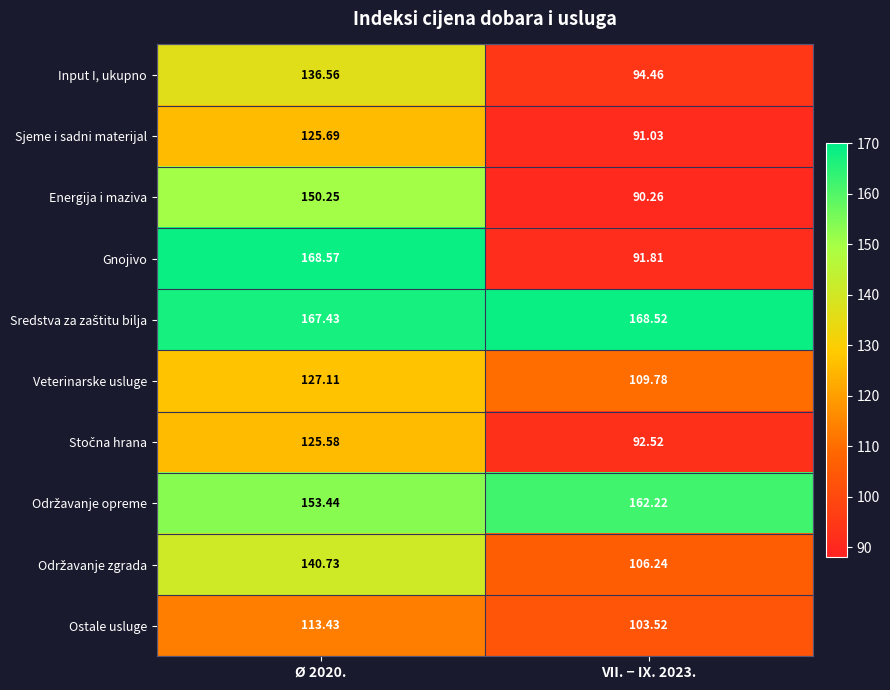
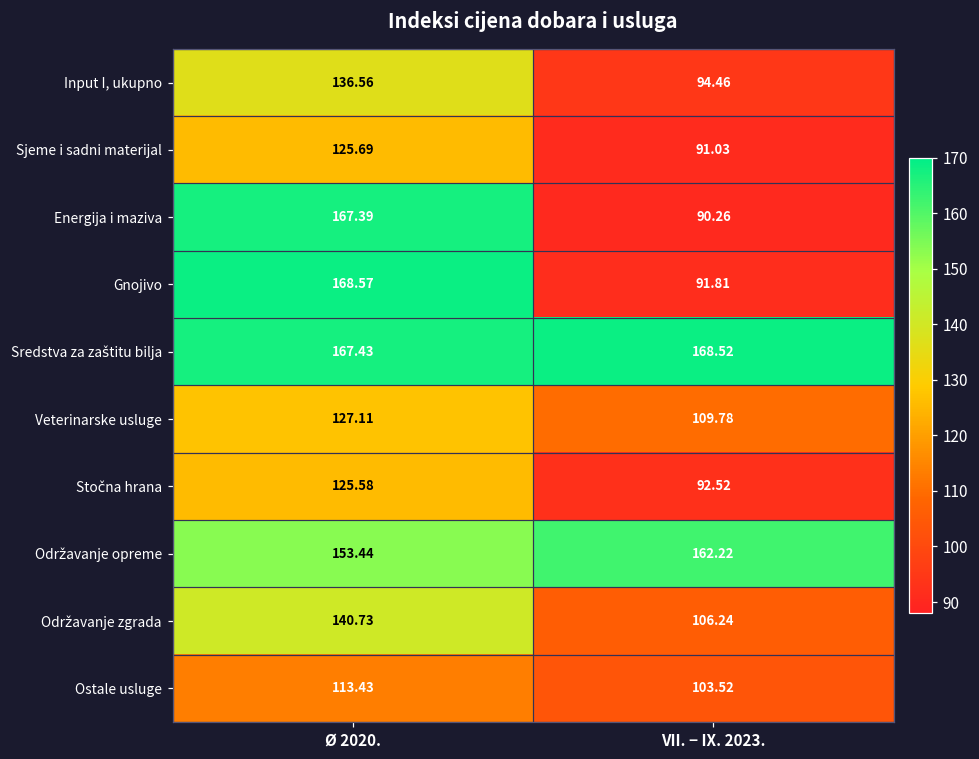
Energija i maziva, Ø 2020.: 150.25 -> 167.39
